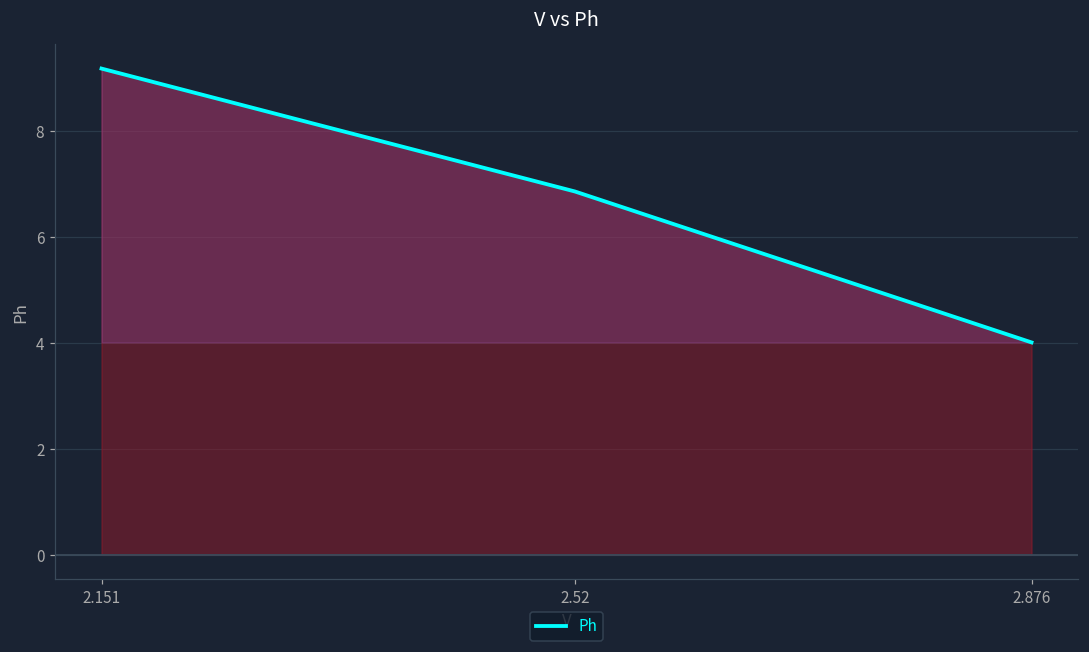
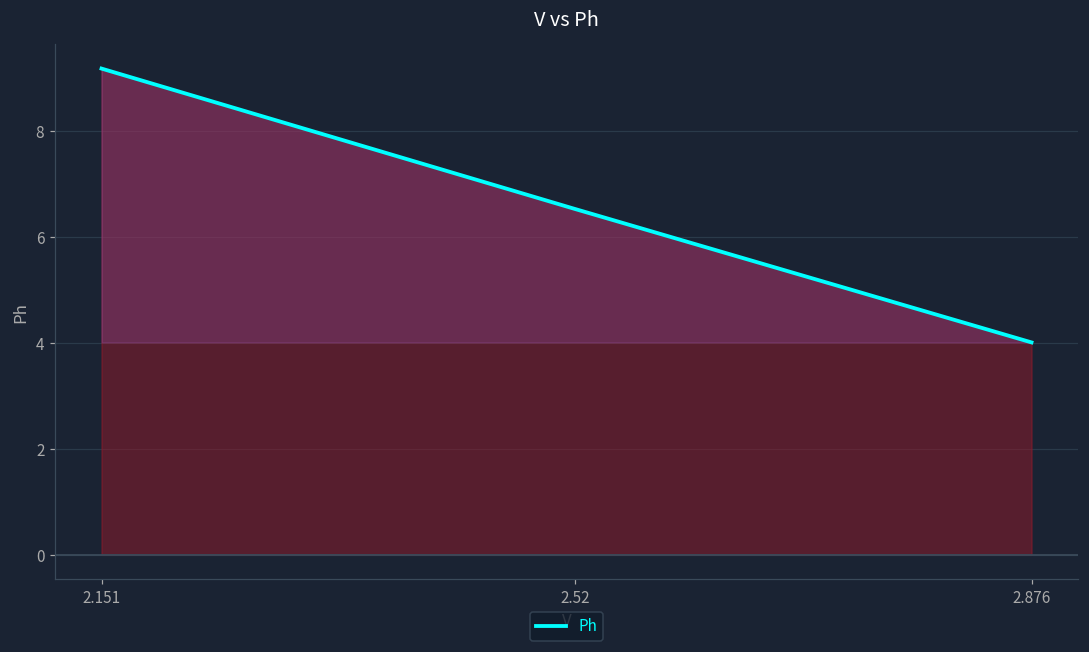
2.52: 6.9 -> 6.5
